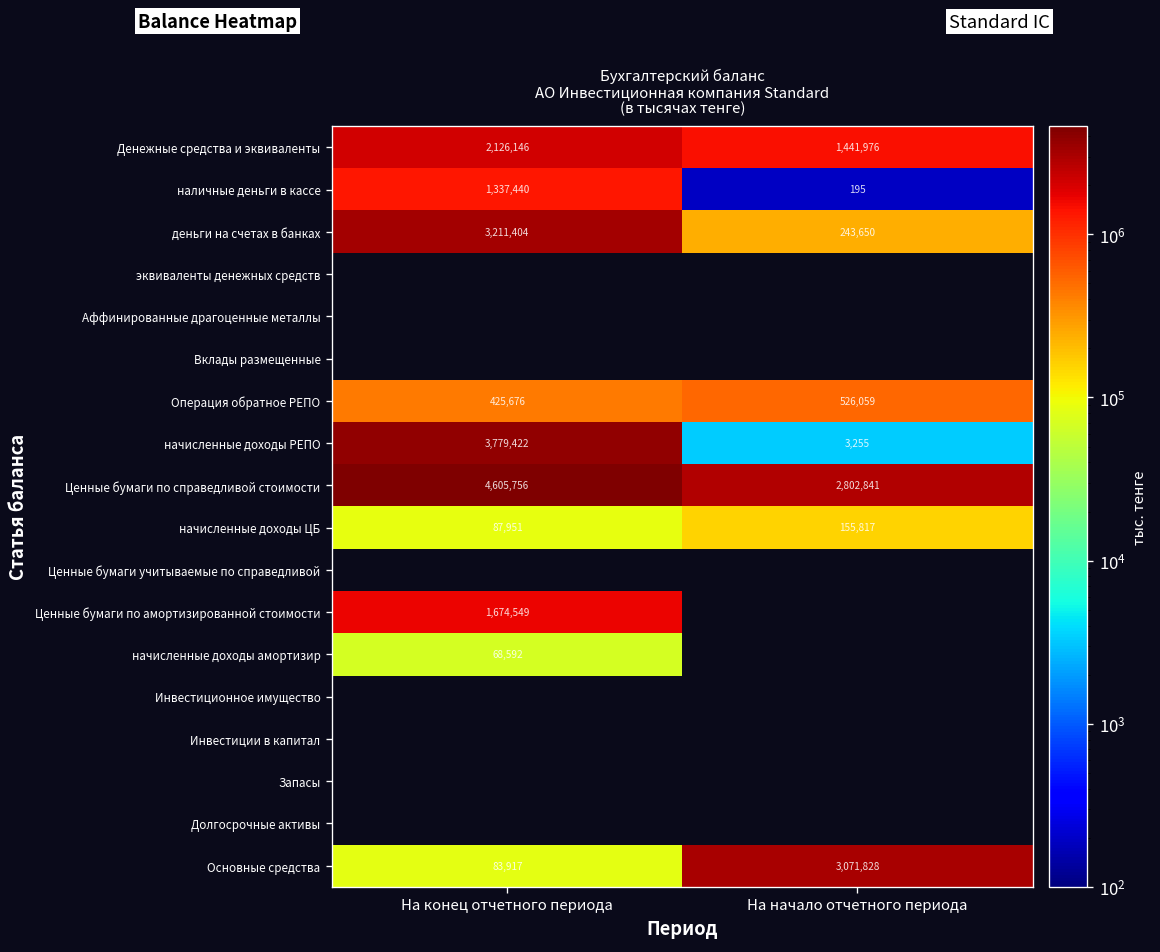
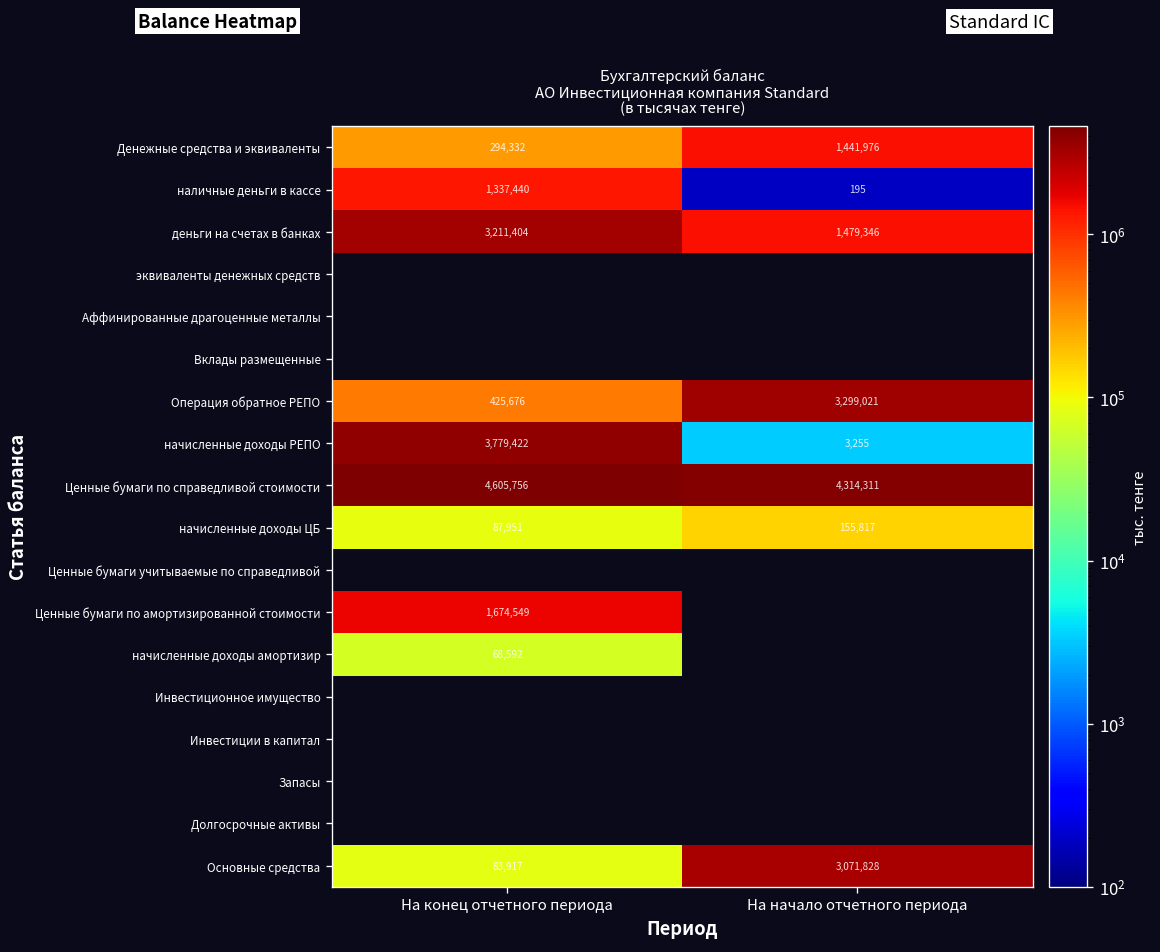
Денежные средства и эквиваленты, На конец отчетного периода: 2,126,146 -> 294,332
деньги на счетах в банках, На начало отчетного периода: 243,650 -> 1,479,346
Операция обратное РЕПО, На начало отчетного периода: 526,059 -> 3,299,021
Ценные бумаги по справедливой стоимости, На начало отчетного периода: 2,802,841 -> 4,314,311
